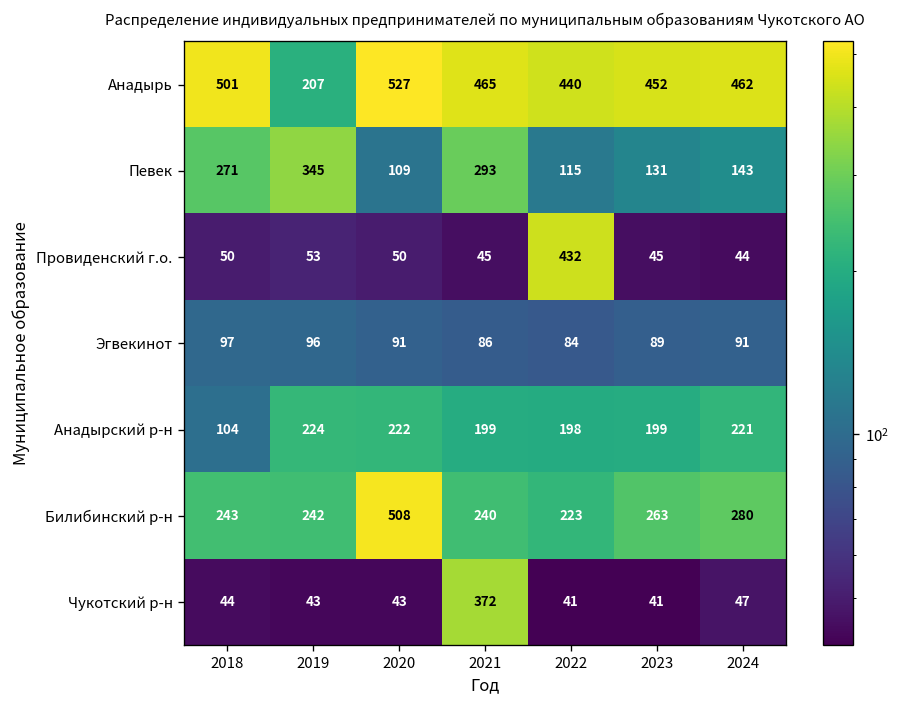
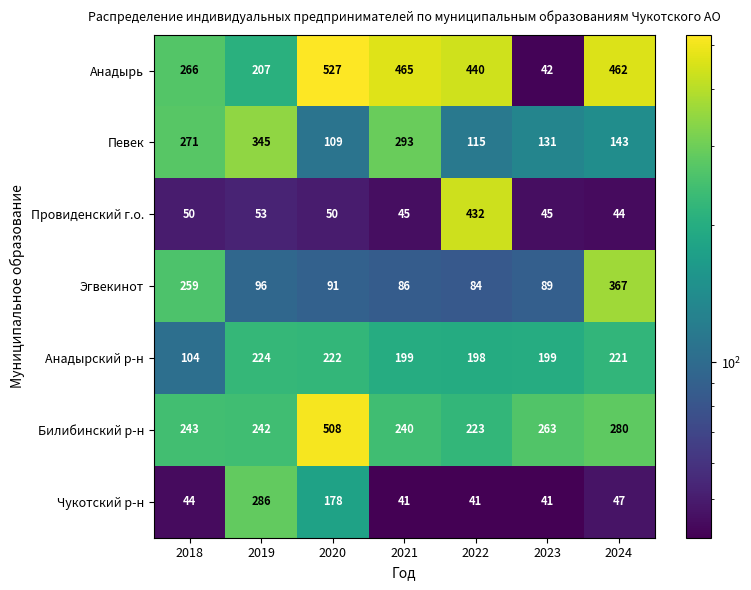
Анадырь, 2018: 501 -> 266
Анадырь, 2023: 452 -> 42
Эгвекинот, 2018: 97 -> 259
Эгвекинот, 2024: 91 -> 367
Чукотский р-н, 2019: 43 -> 286
Чукотский р-н, 2020: 43 -> 178
Чукотский р-н, 2021: 372 -> 41
